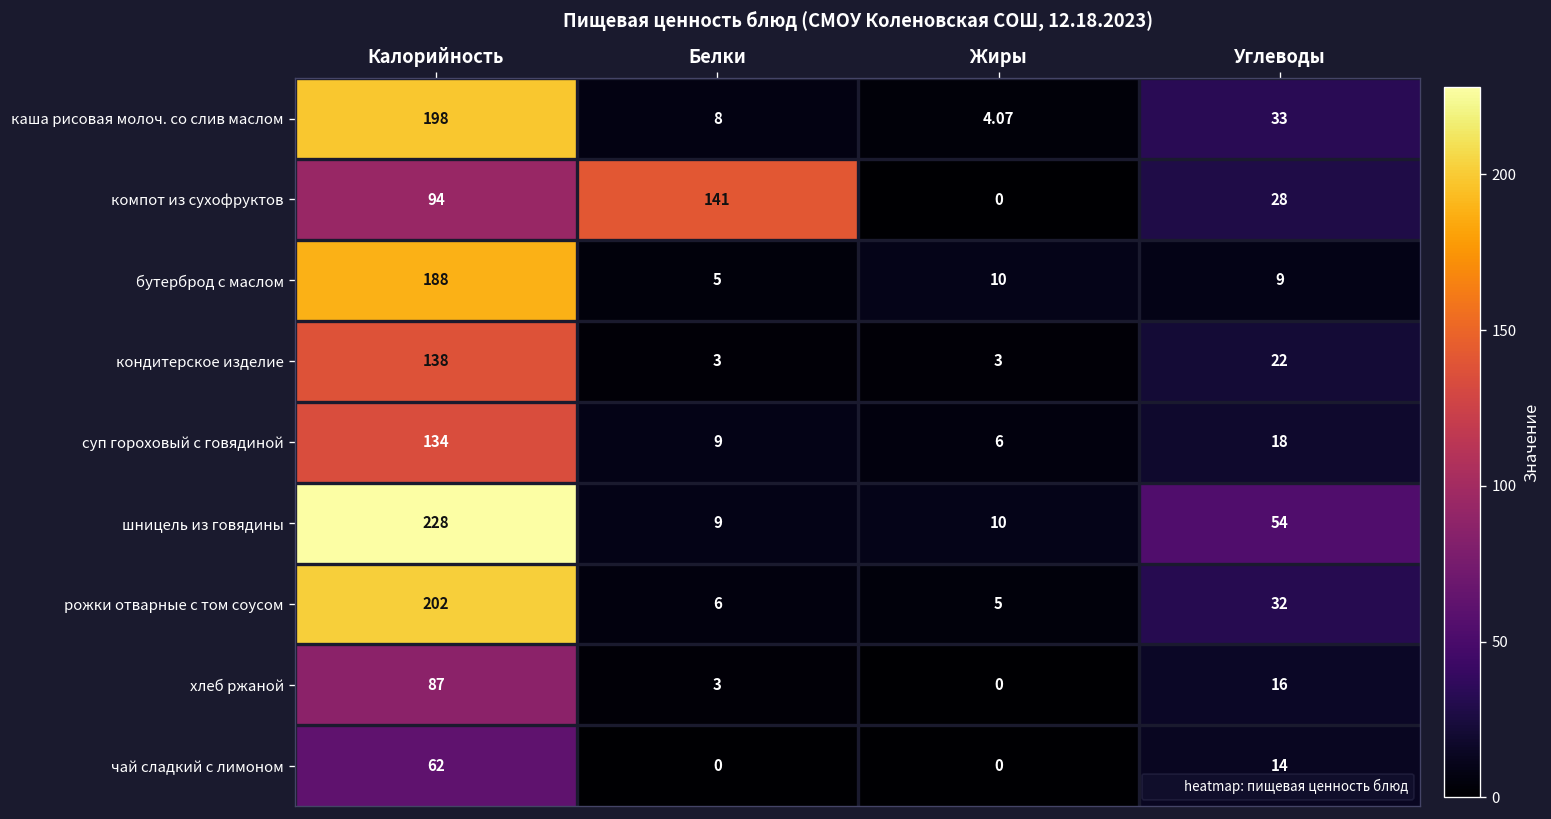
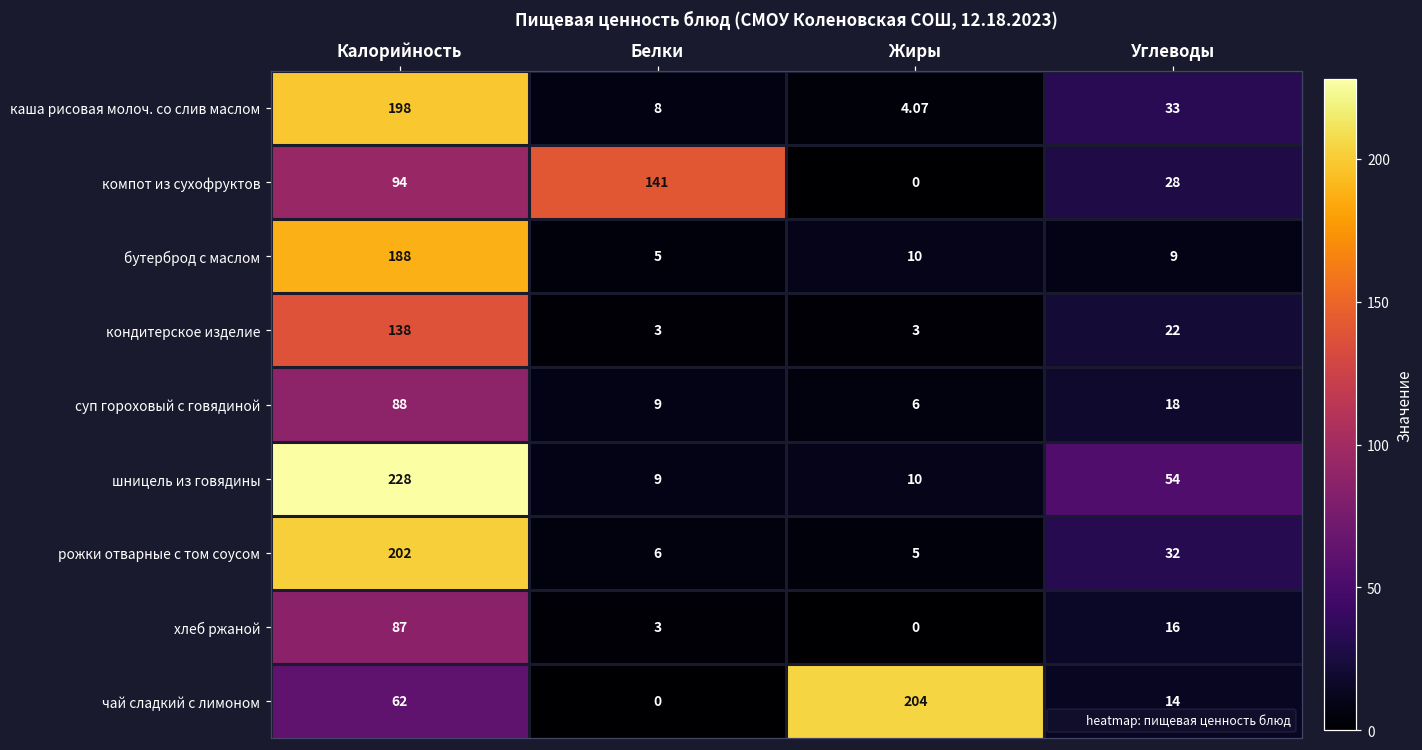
суп гороховый с говядиной, Калорийность: 134 -> 88
чай сладкий с лимоном, Жиры: 0 -> 204
